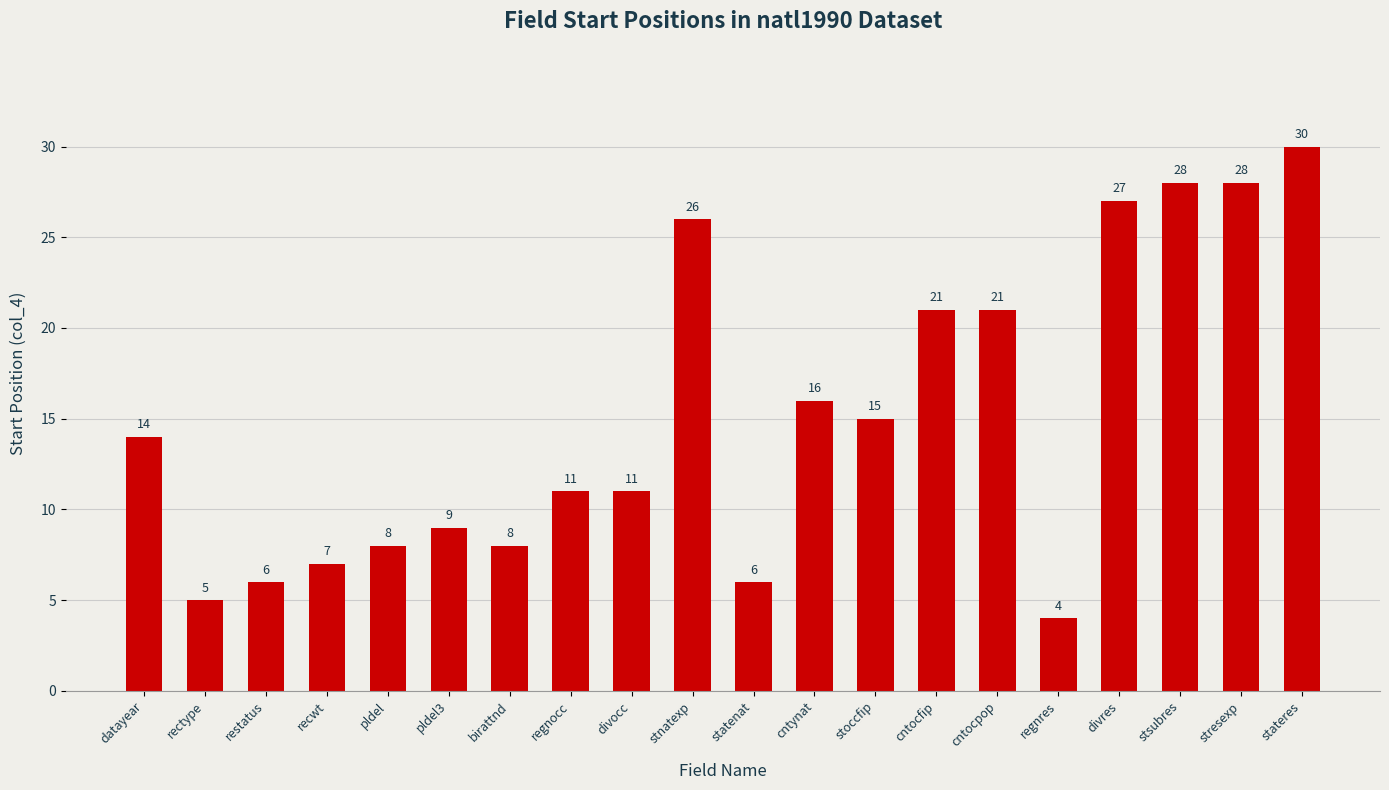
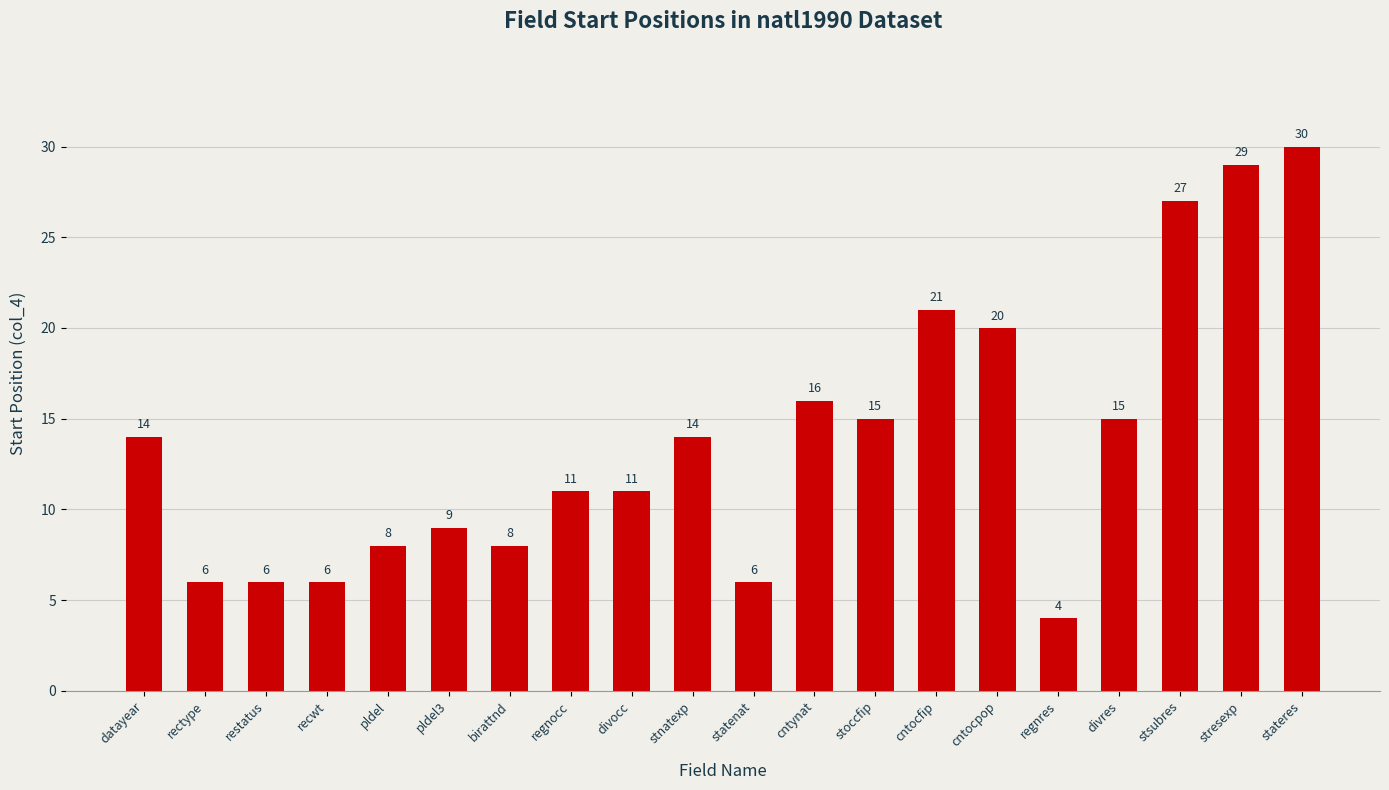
rectype: 5 -> 6
recwt: 7 -> 6
stnatexp: 26 -> 14
cntocpop: 21 -> 20
divres: 27 -> 15
stsubres: 28 -> 27
stresexp: 28 -> 29
